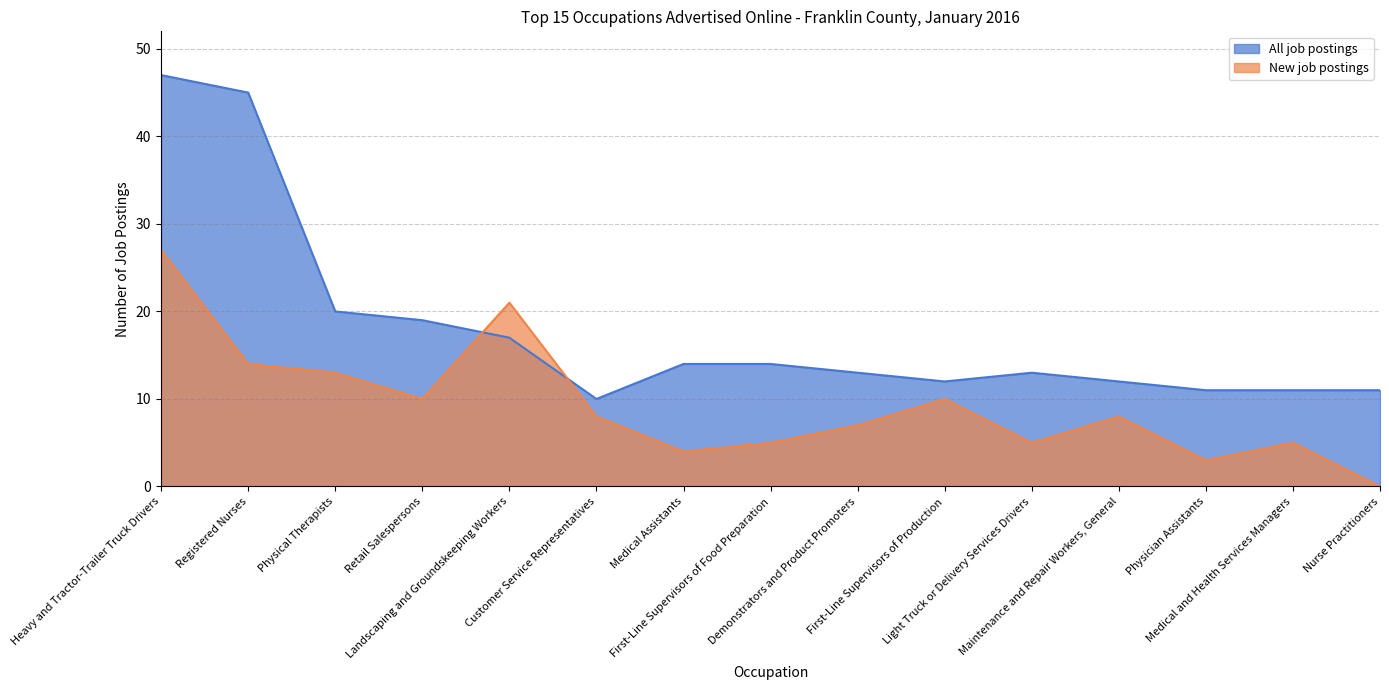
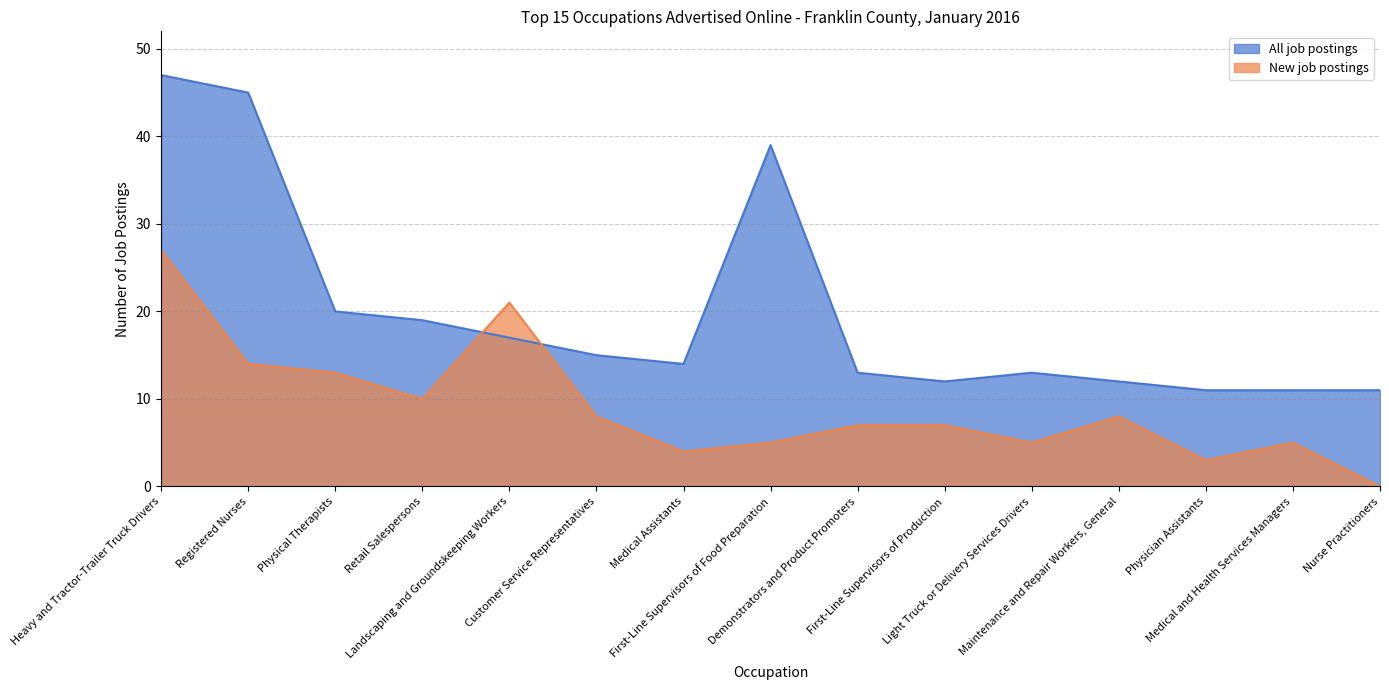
All job postings, Customer Service Representatives: 10 -> 15
All job postings, First-Line Supervisors of Food Preparation: 14 -> 39
New job postings, First-Line Supervisors of Production: 10 -> 7
